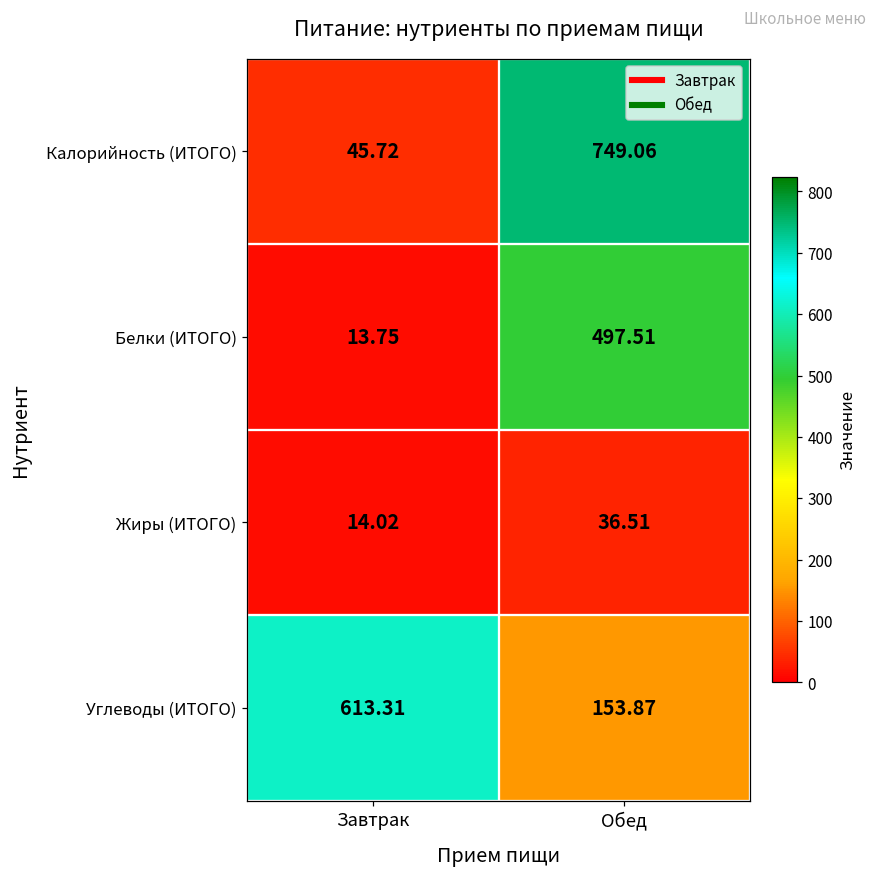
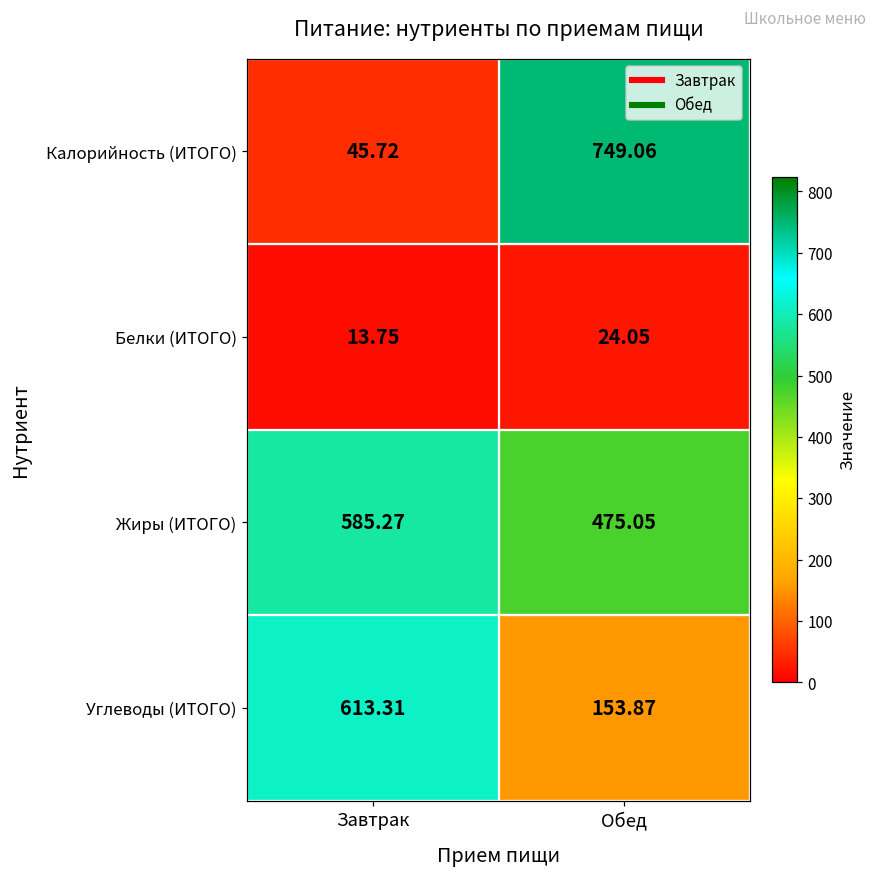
Белки (ИТОГО), Обед: 497.51 -> 24.05
Жиры (ИТОГО), Завтрак: 14.02 -> 585.27
Жиры (ИТОГО), Обед: 36.51 -> 475.05
